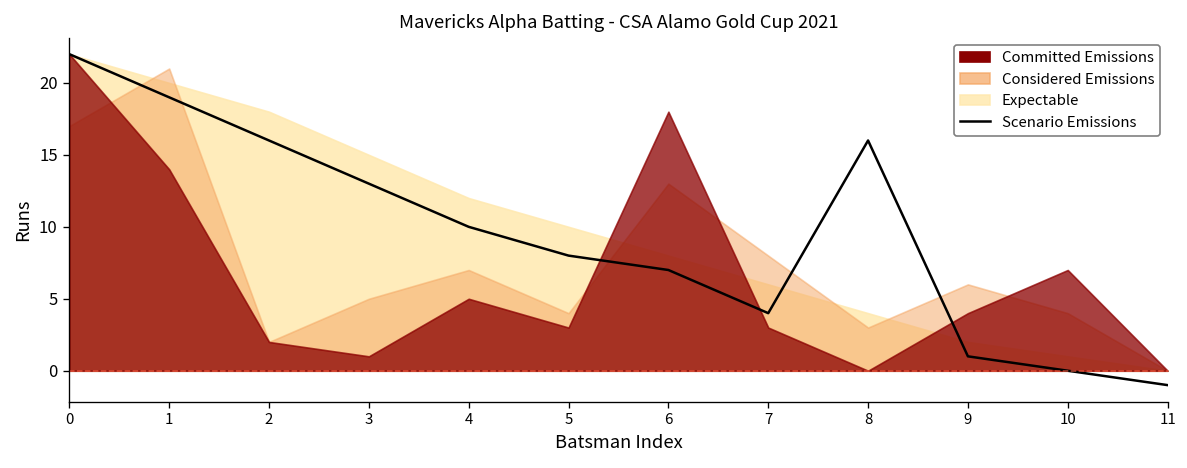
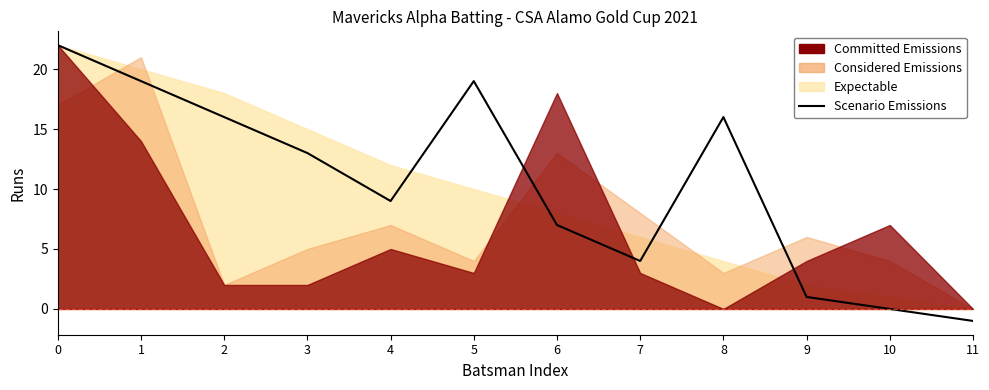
Committed Emissions, 3: 1 -> 2
Scenario Emissions, 4: 10 -> 9
Scenario Emissions, 5: 8 -> 19
